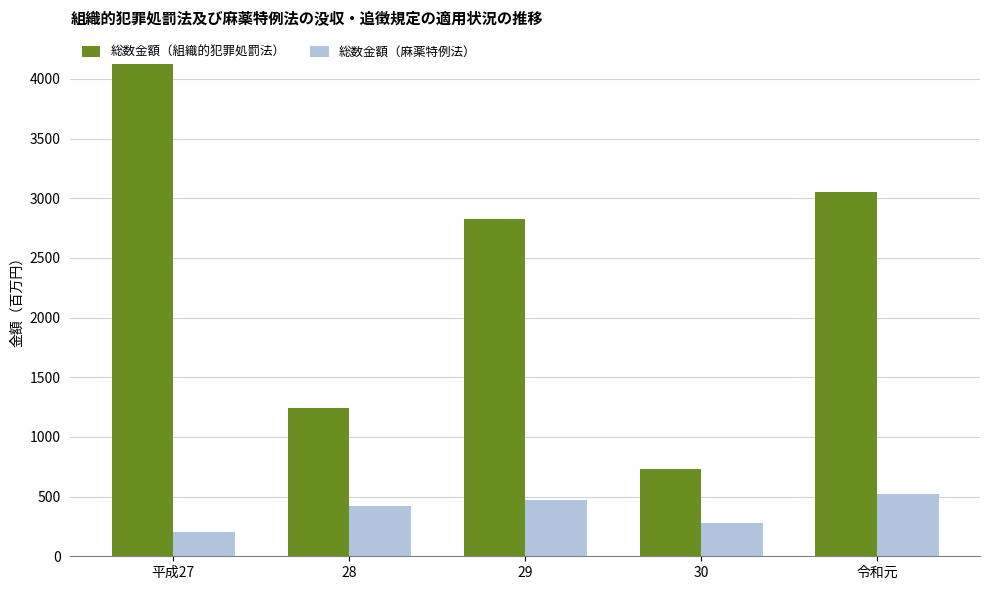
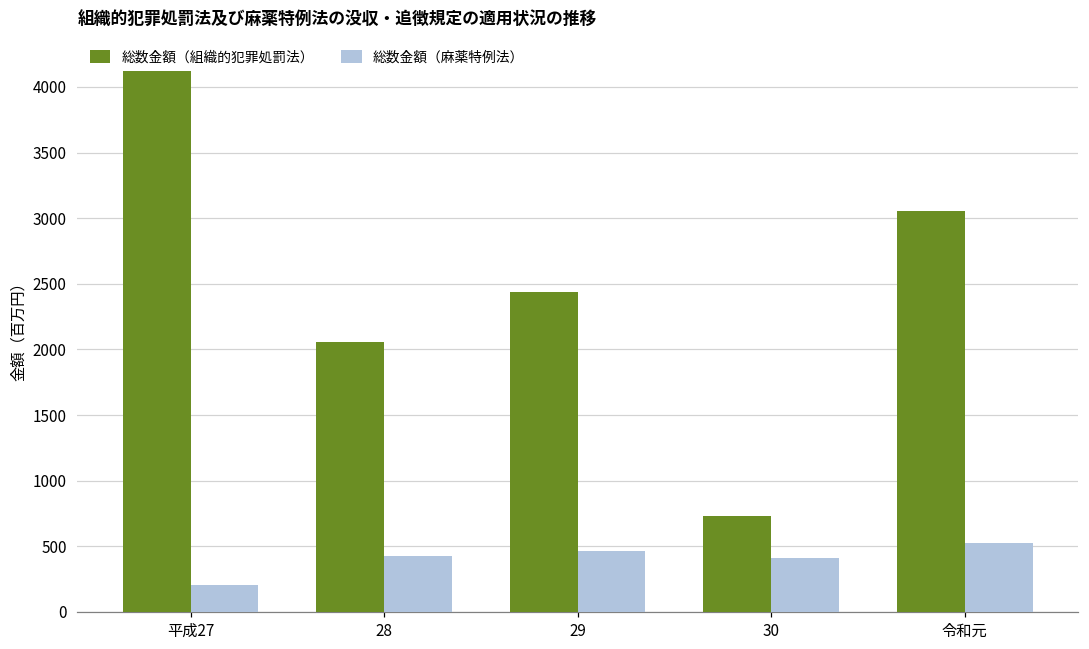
総数金額（組織的犯罪処罰法）, 28: 1240 -> 2050
総数金額（組織的犯罪処罰法）, 29: 2820 -> 2440
総数金額（麻薬特例法）, 30: 280 -> 410
